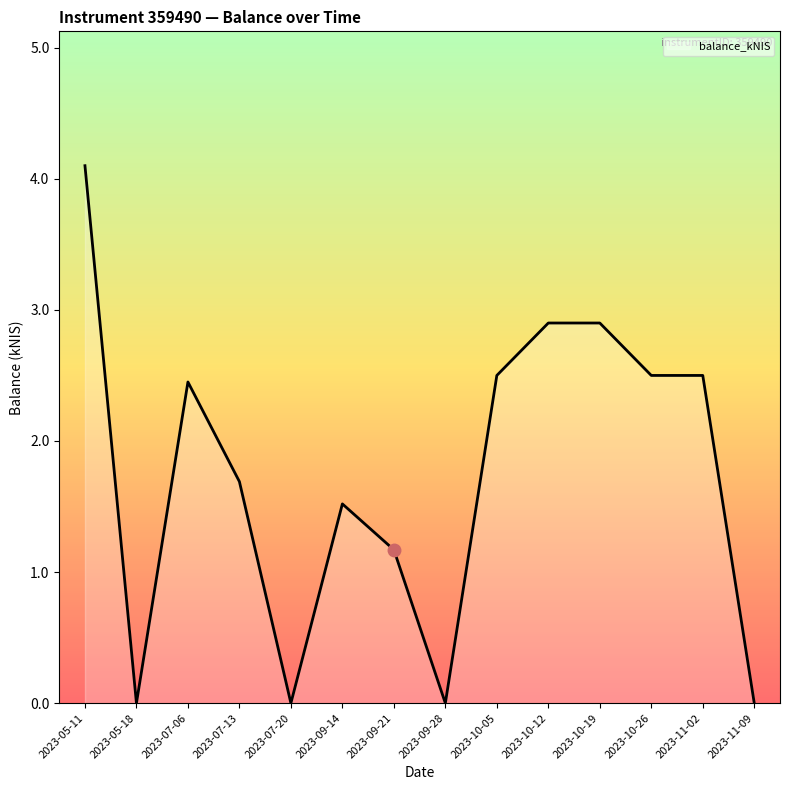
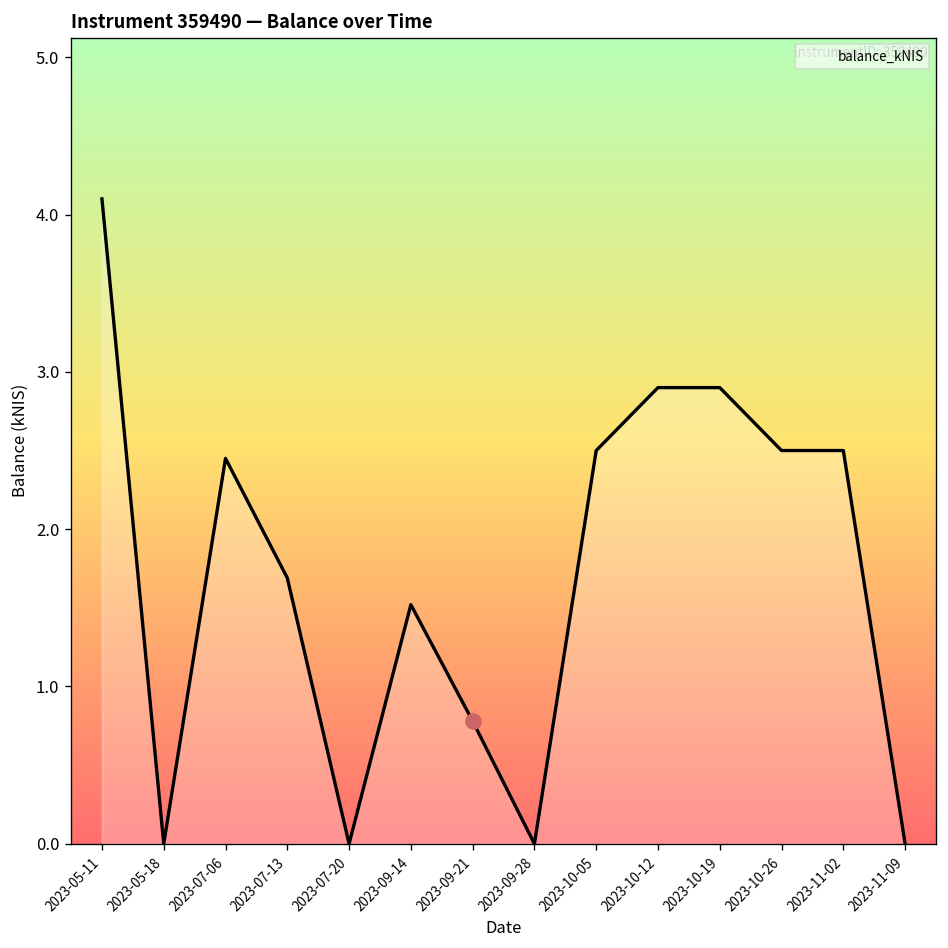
balance_kNIS, 2023-09-21: 1.17 -> 0.78
